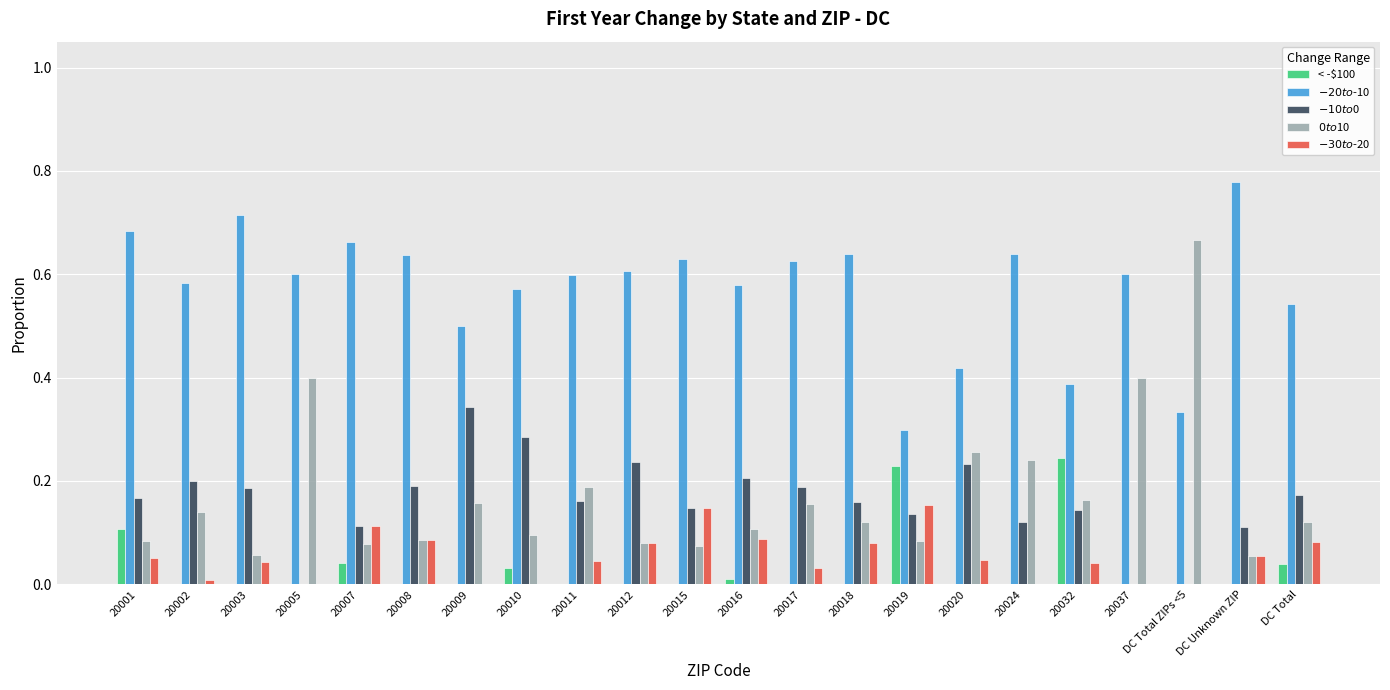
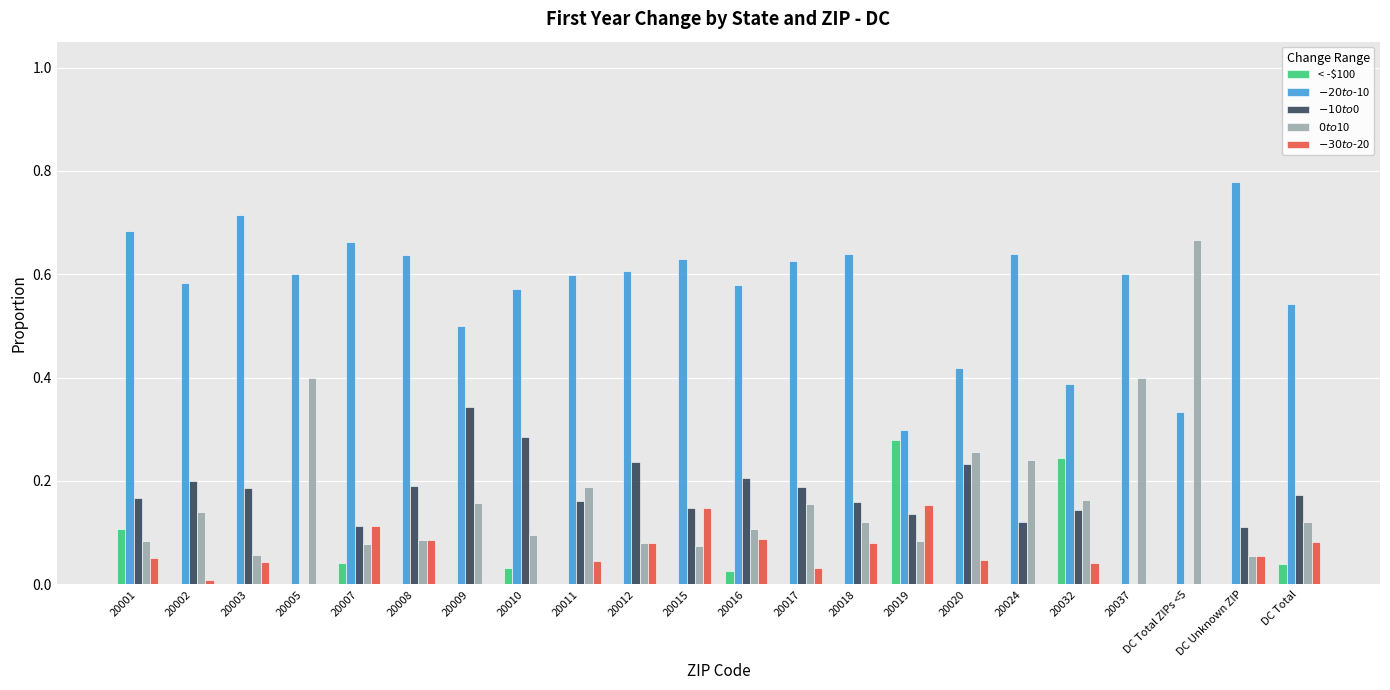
< -$100, 20016: 0.01 -> 0.03
< -$100, 20019: 0.23 -> 0.28
